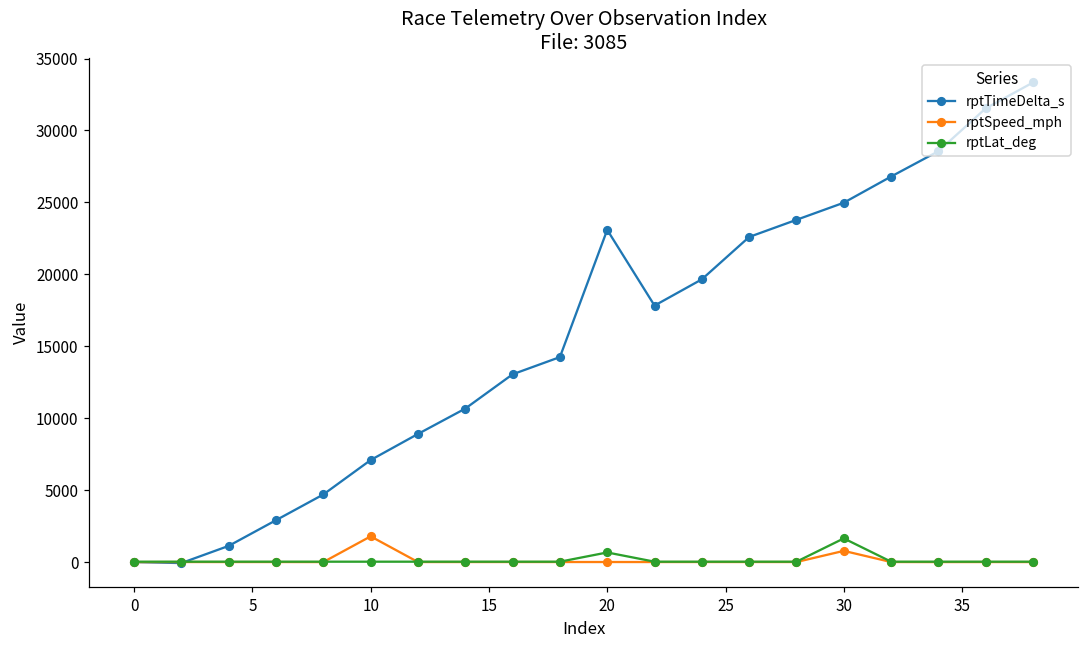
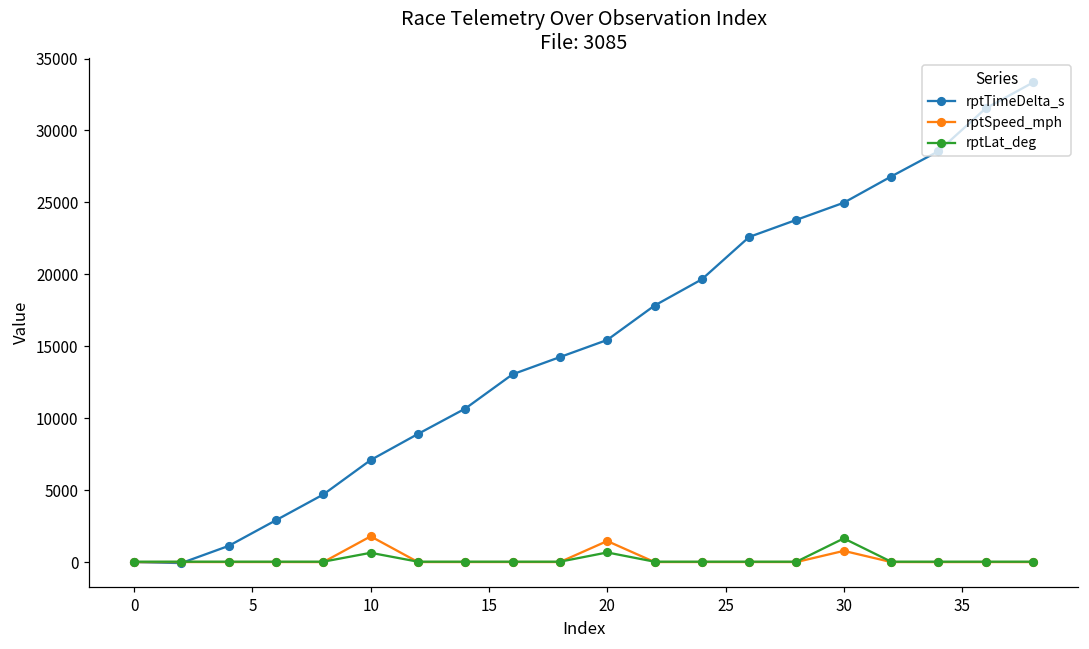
rptLat_deg, 10: 0 -> 600
rptTimeDelta_s, 20: 23100 -> 15400
rptSpeed_mph, 20: 0 -> 1500
